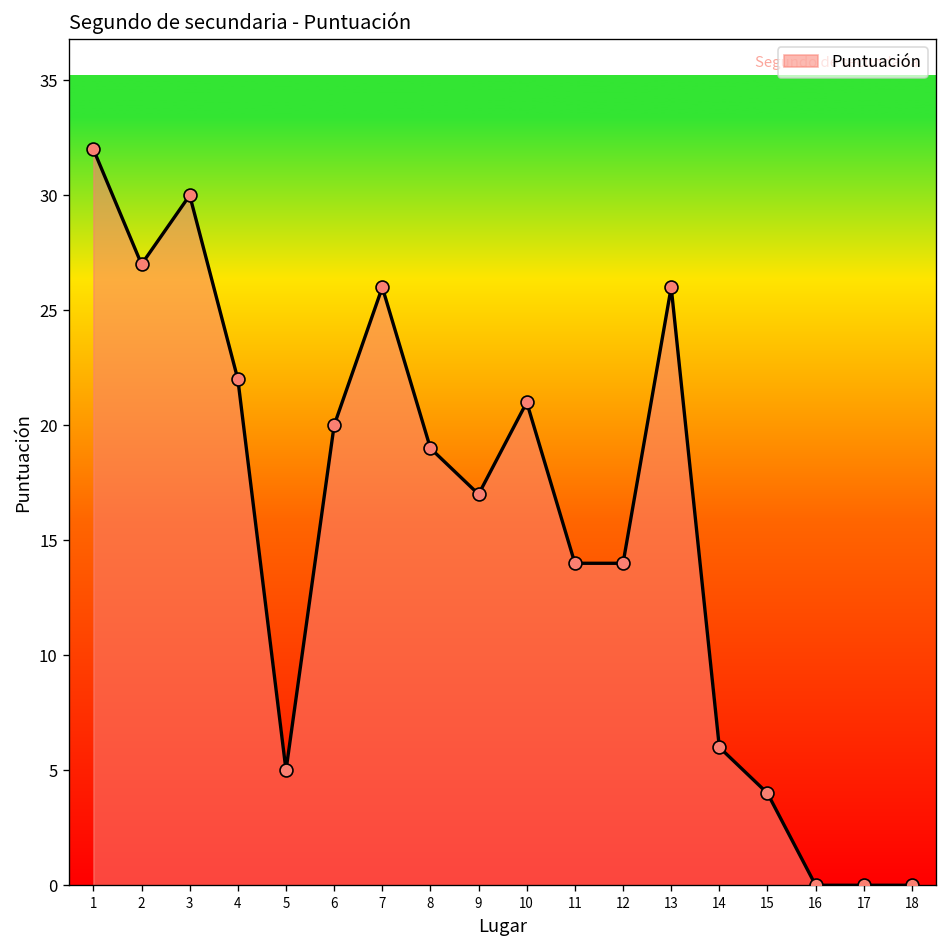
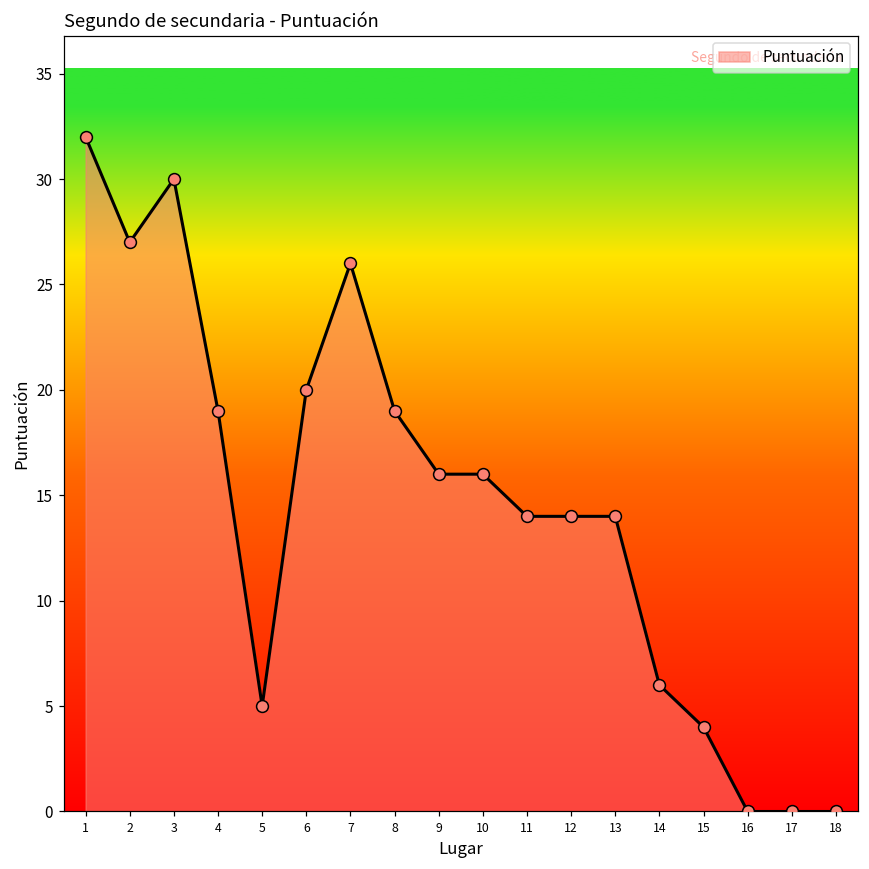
4: 22 -> 19
9: 17 -> 16
10: 21 -> 16
13: 26 -> 14
